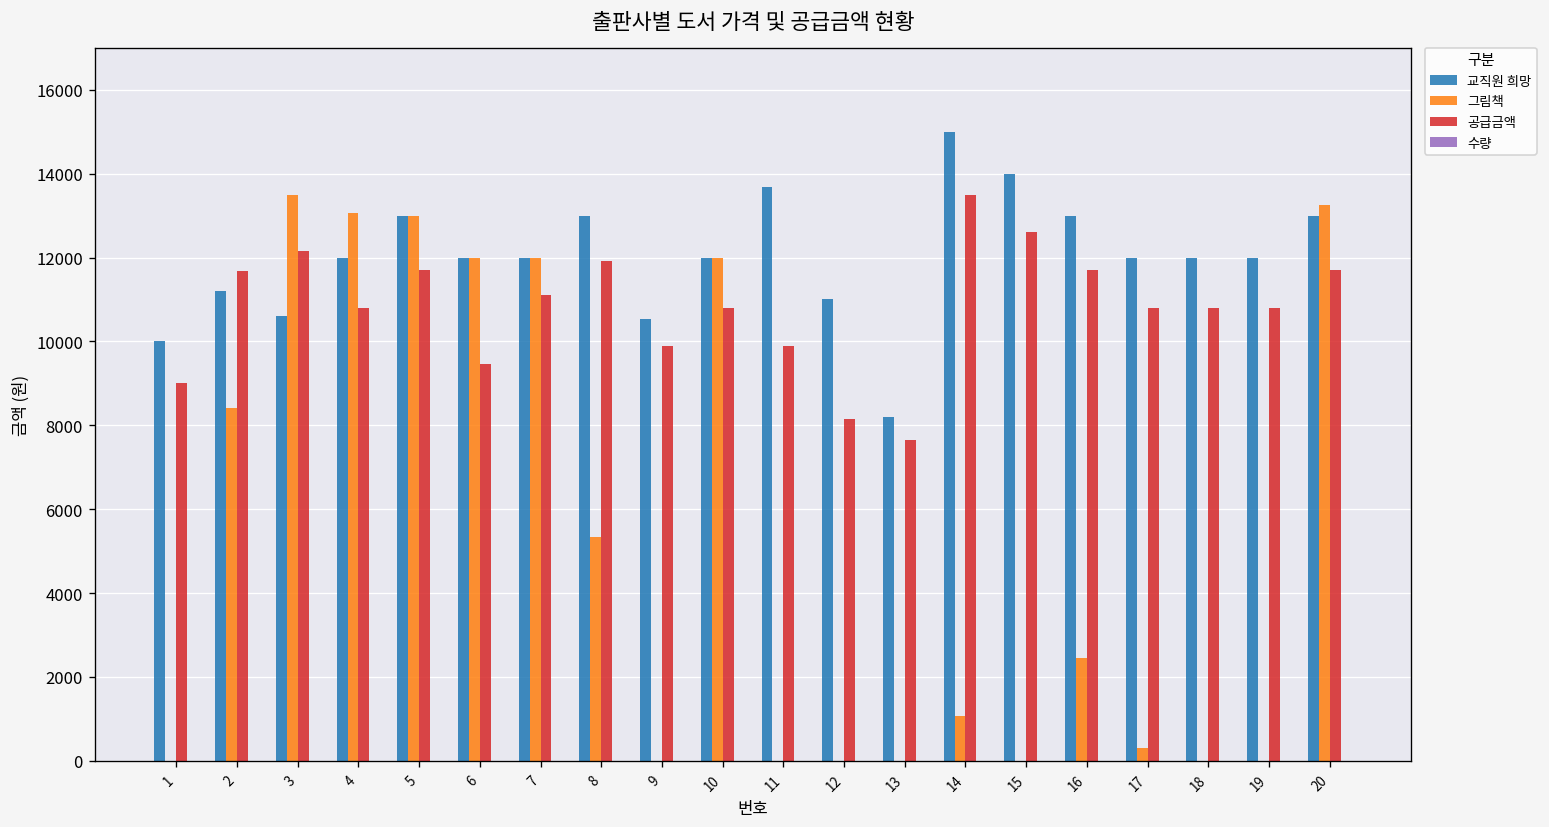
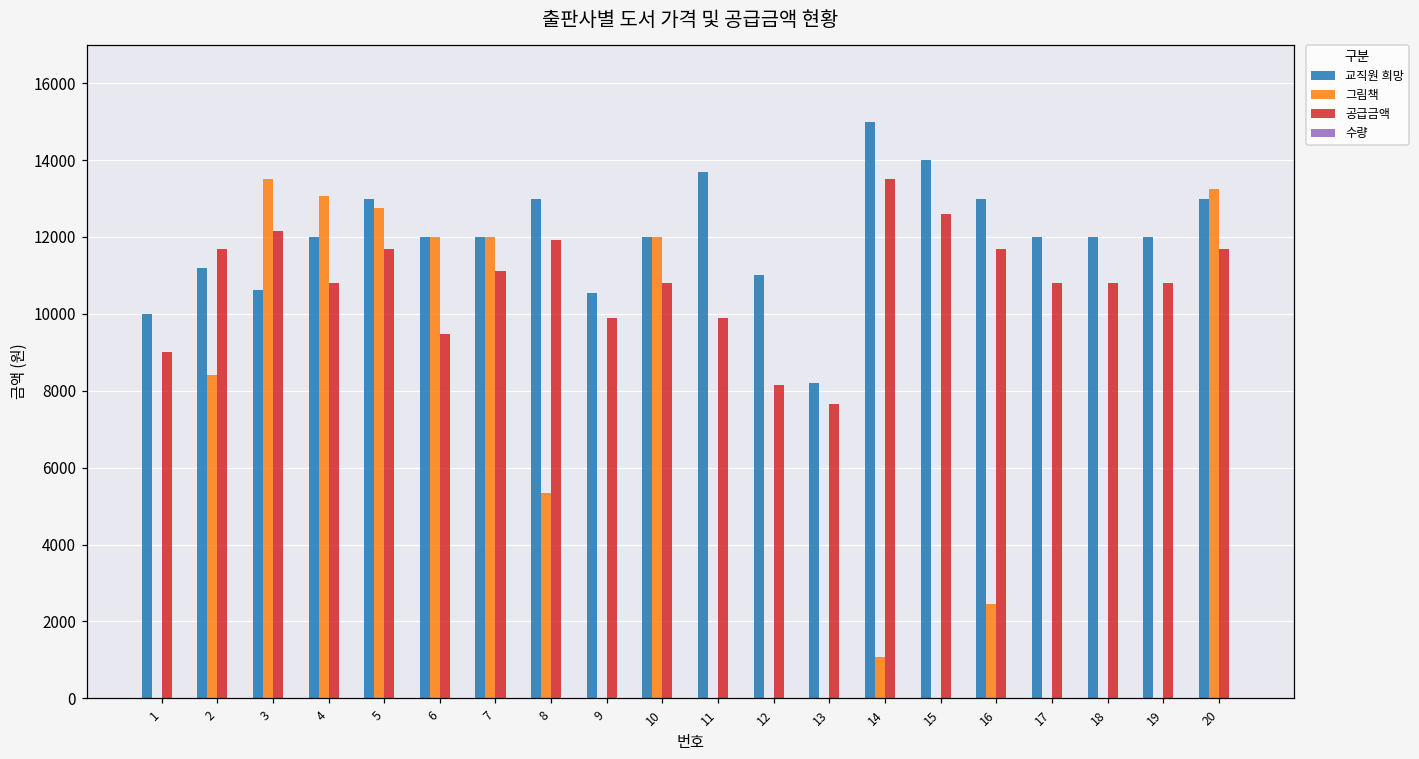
그림책, 5: 13000 -> 12800
그림책, 17: 300 -> 0
